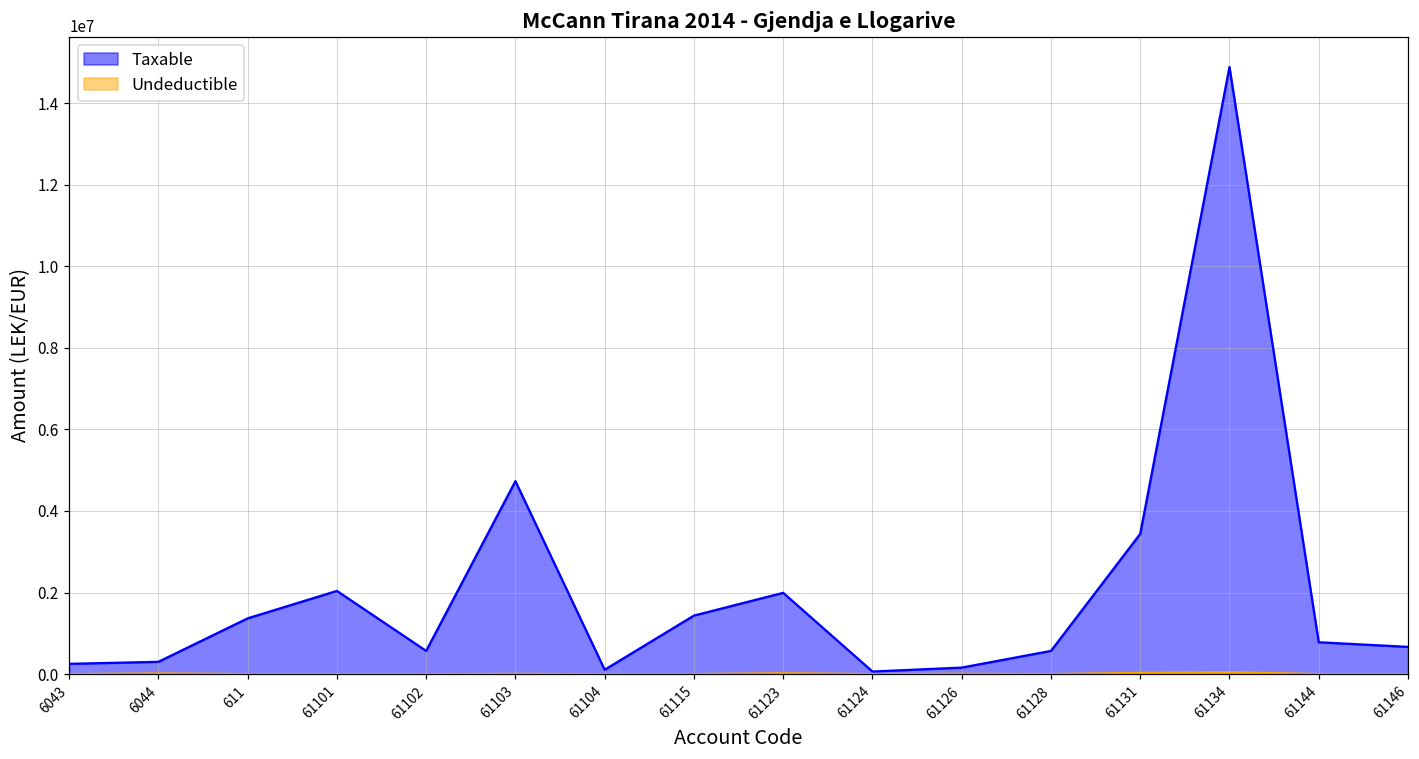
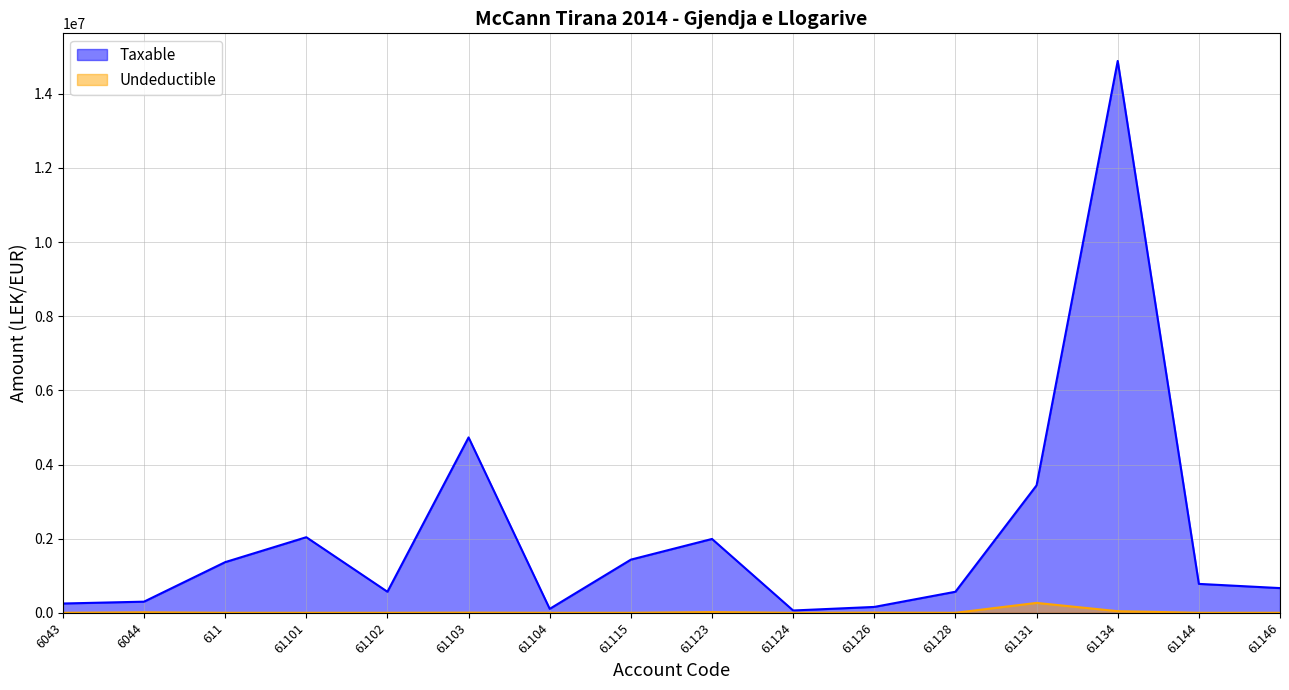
Undeductible, 61131: 0 -> 300000
